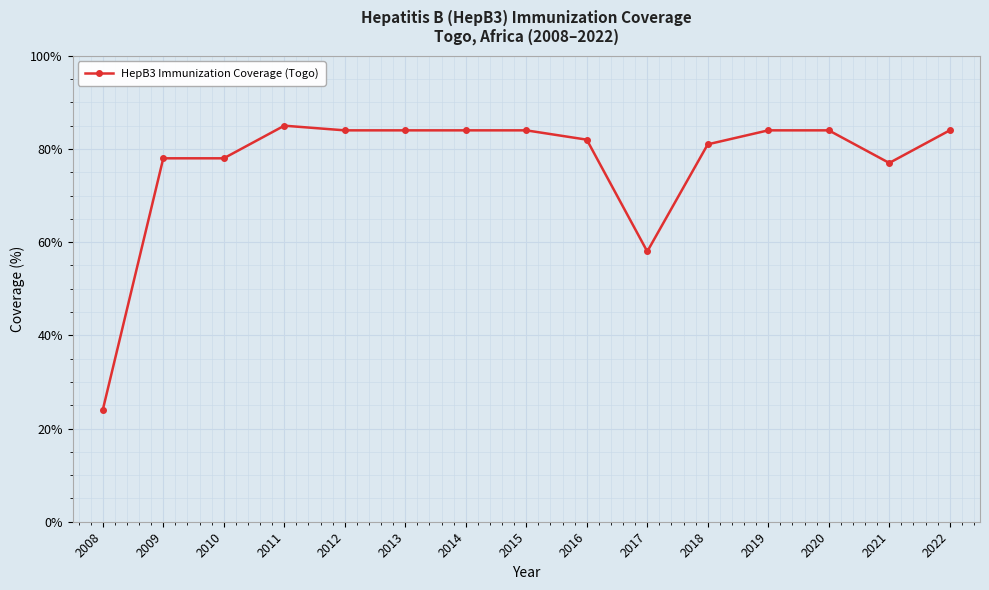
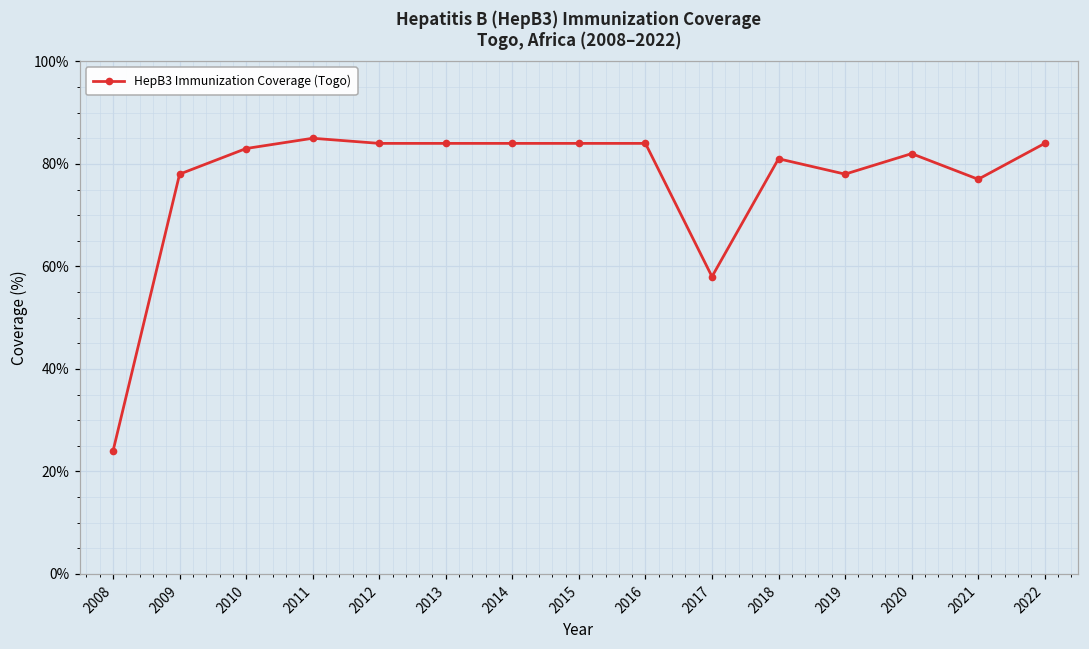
2010: 78% -> 83%
2016: 82% -> 84%
2019: 84% -> 78%
2020: 84% -> 82%
